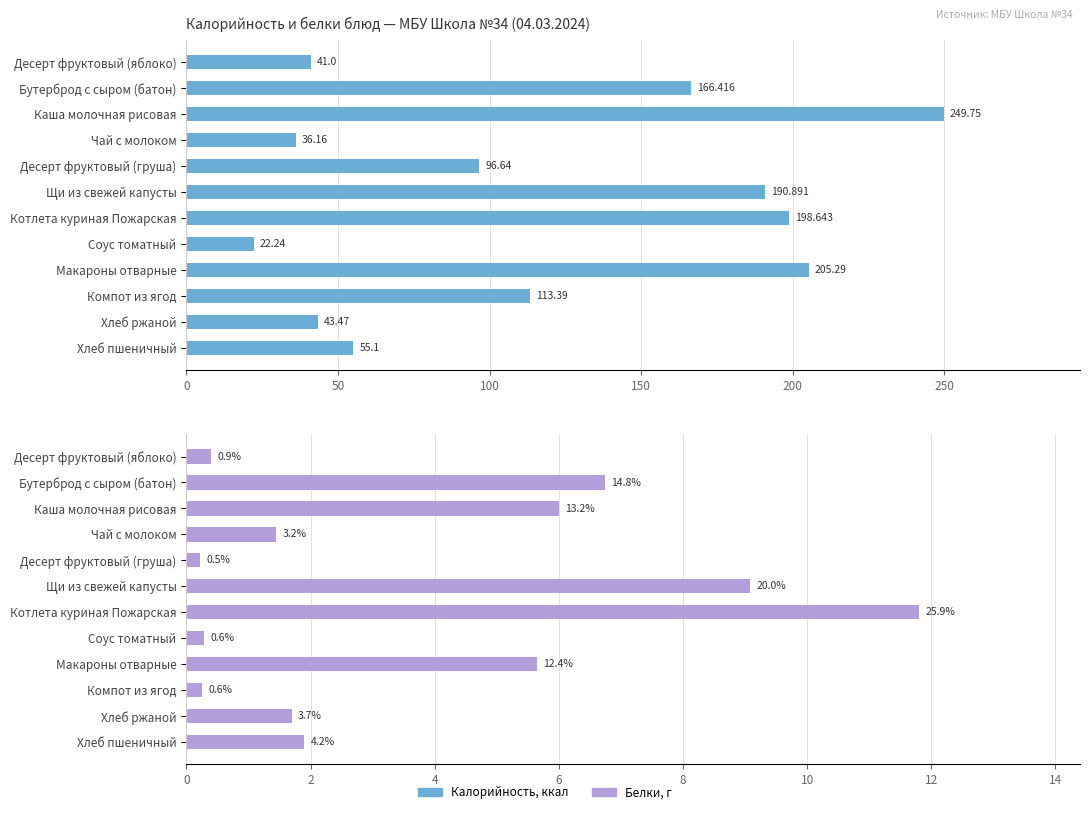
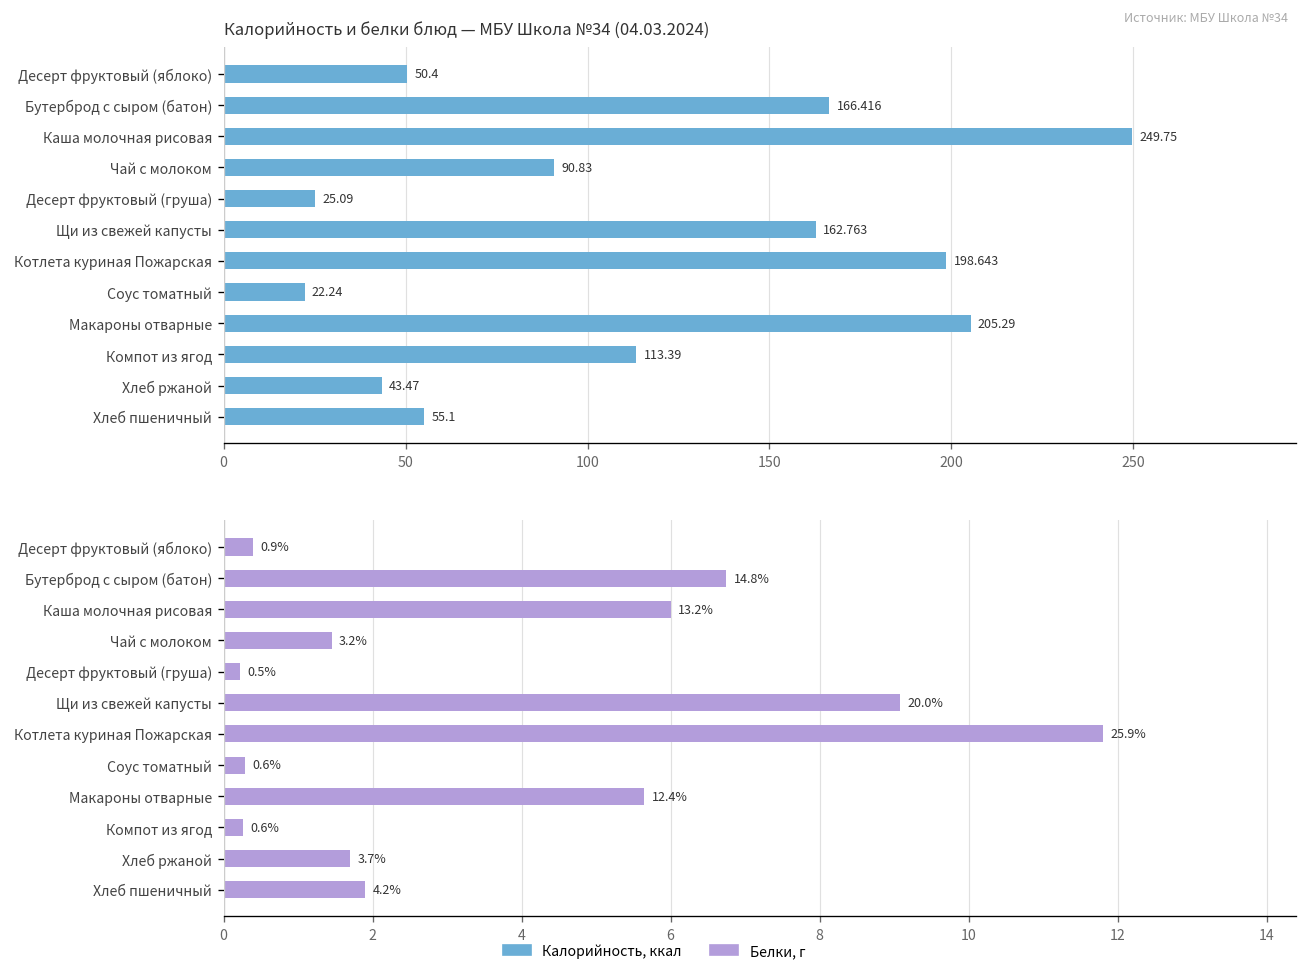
Калорийность и белки блюд — МБУ Школа №34 (04.03.2024), Десерт фруктовый (яблоко): 41.0 -> 50.4
Калорийность и белки блюд — МБУ Школа №34 (04.03.2024), Чай с молоком: 36.16 -> 90.83
Калорийность и белки блюд — МБУ Школа №34 (04.03.2024), Десерт фруктовый (груша): 96.64 -> 25.09
Калорийность и белки блюд — МБУ Школа №34 (04.03.2024), Щи из свежей капусты: 190.891 -> 162.763
